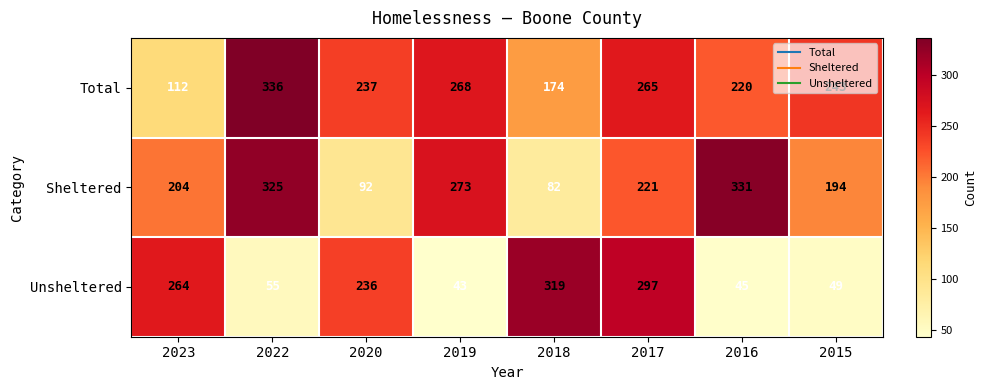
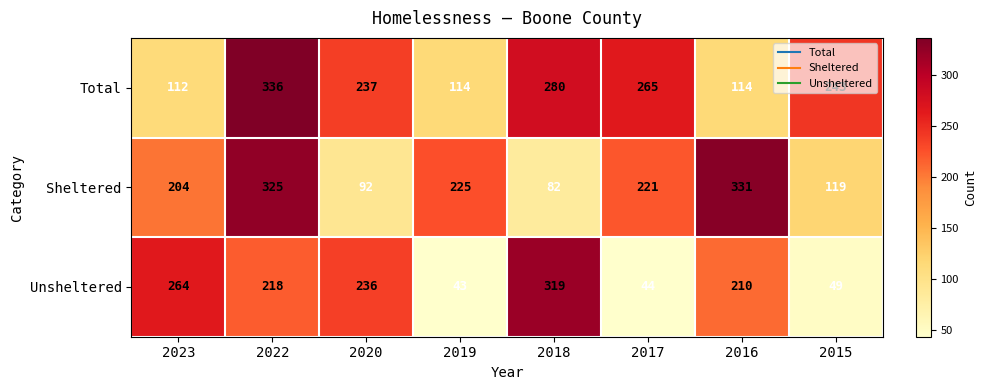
Total, 2019: 268 -> 114
Total, 2018: 174 -> 280
Total, 2016: 220 -> 114
Sheltered, 2019: 273 -> 225
Sheltered, 2015: 194 -> 119
Unsheltered, 2022: 55 -> 218
Unsheltered, 2017: 297 -> 44
Unsheltered, 2016: 45 -> 210
